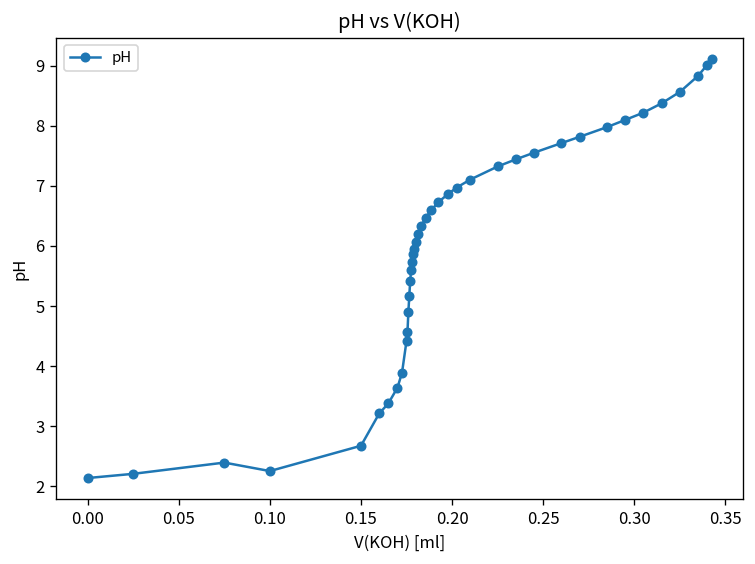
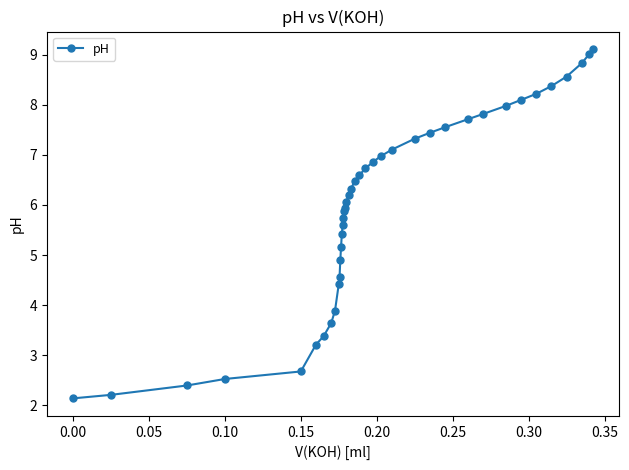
0.10: 2.3 -> 2.5
